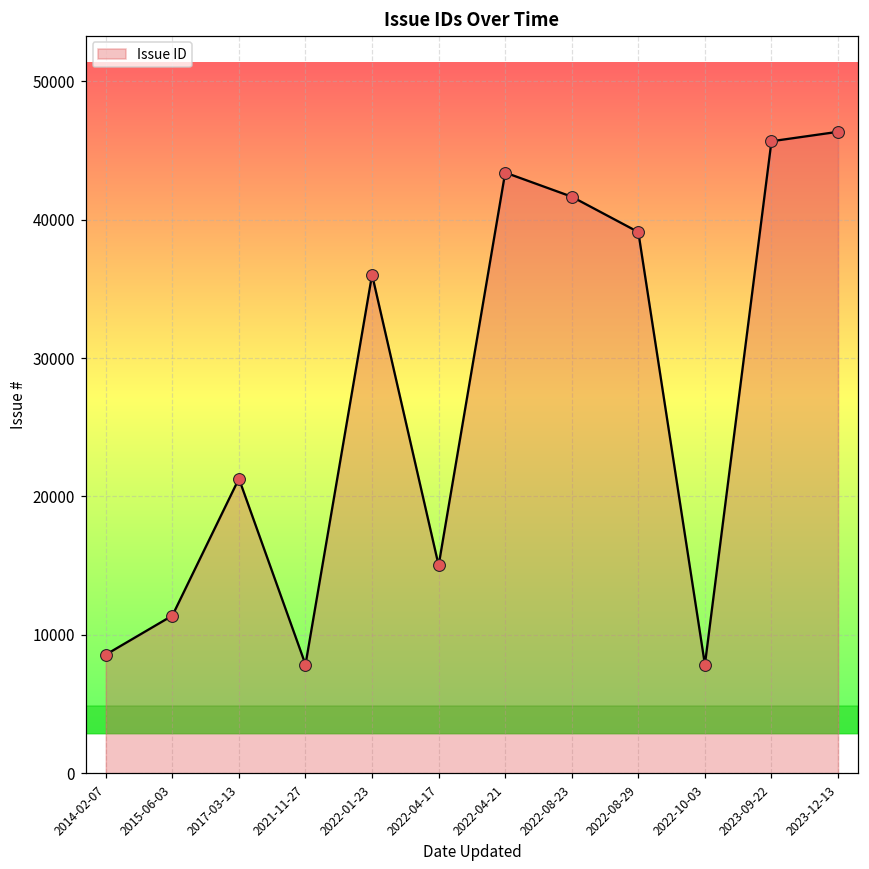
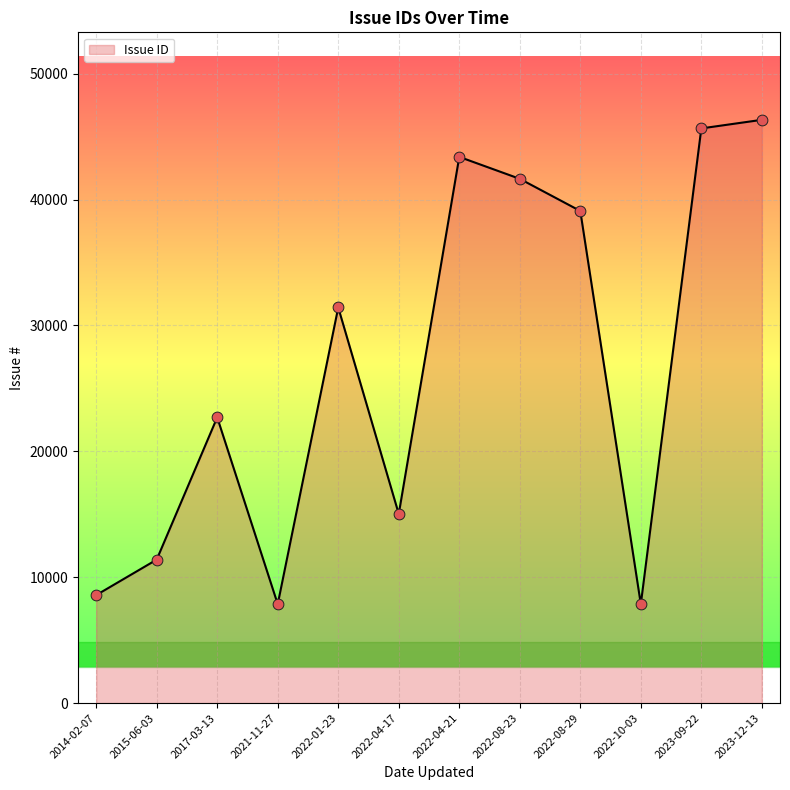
2017-03-13: 21300 -> 22700
2022-01-23: 36000 -> 31400
